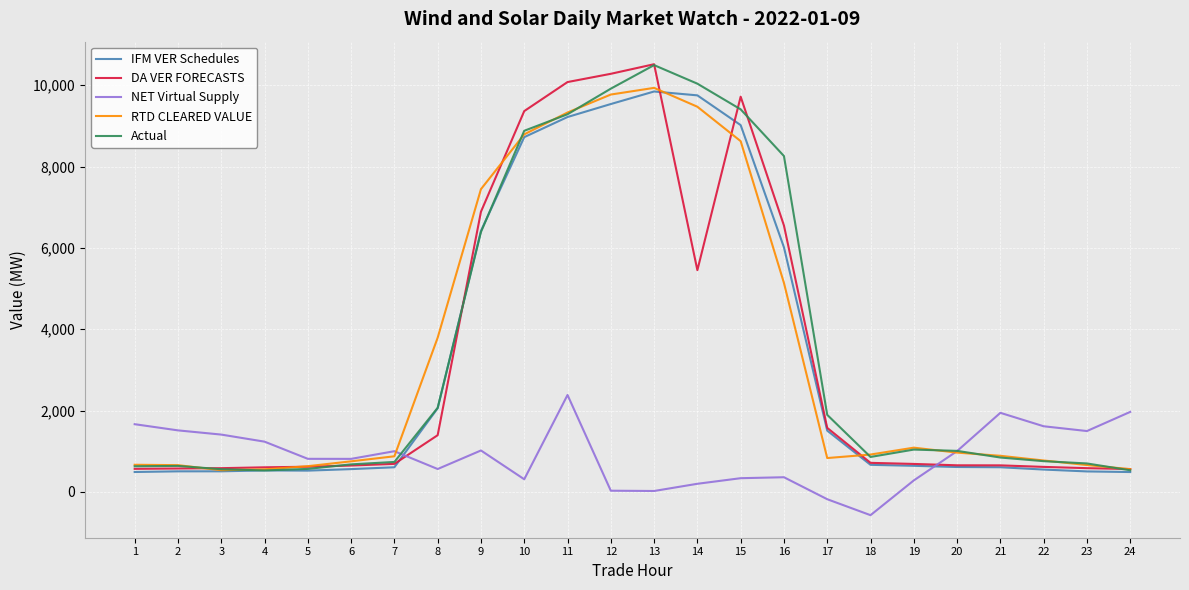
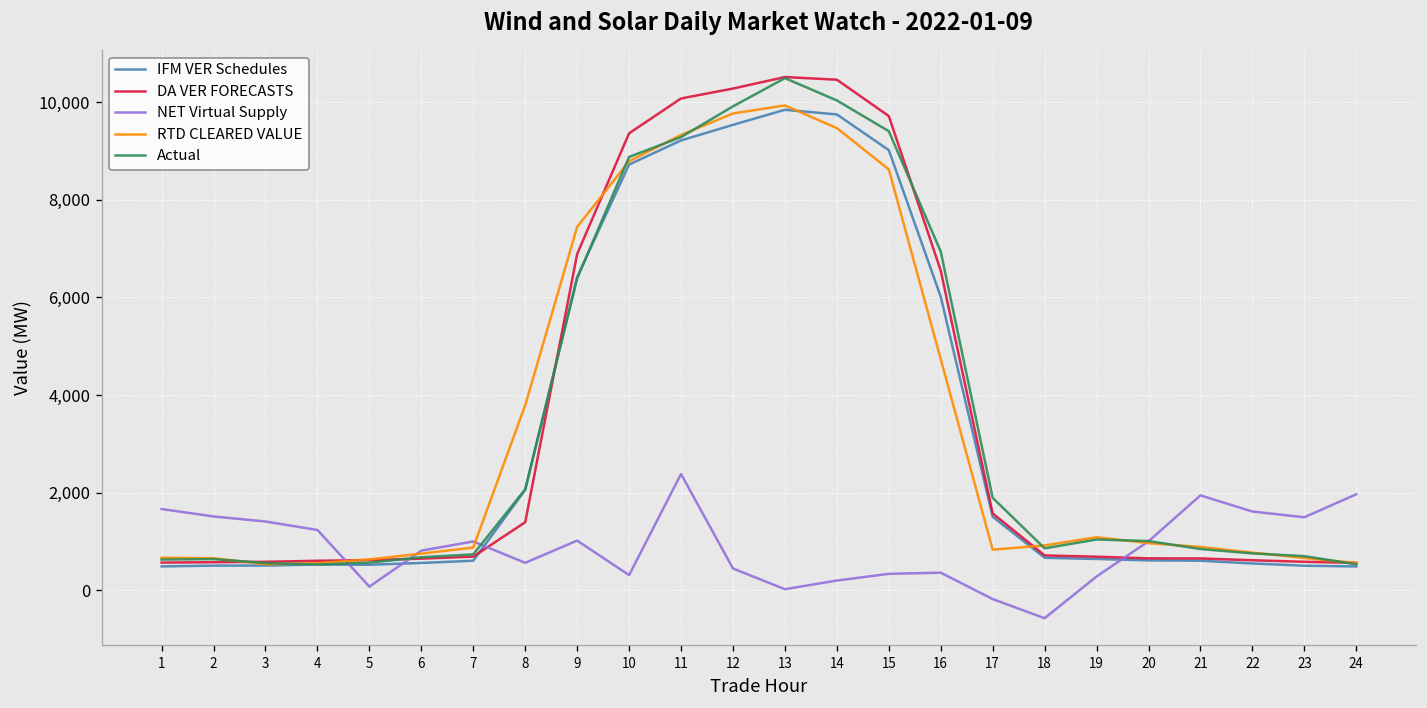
NET Virtual Supply, 5: 800 -> 100
NET Virtual Supply, 12: 0 -> 400
DA VER FORECASTS, 14: 5,500 -> 10,500
RTD CLEARED VALUE, 16: 5,100 -> 4,700
Actual, 16: 8,300 -> 6,900
